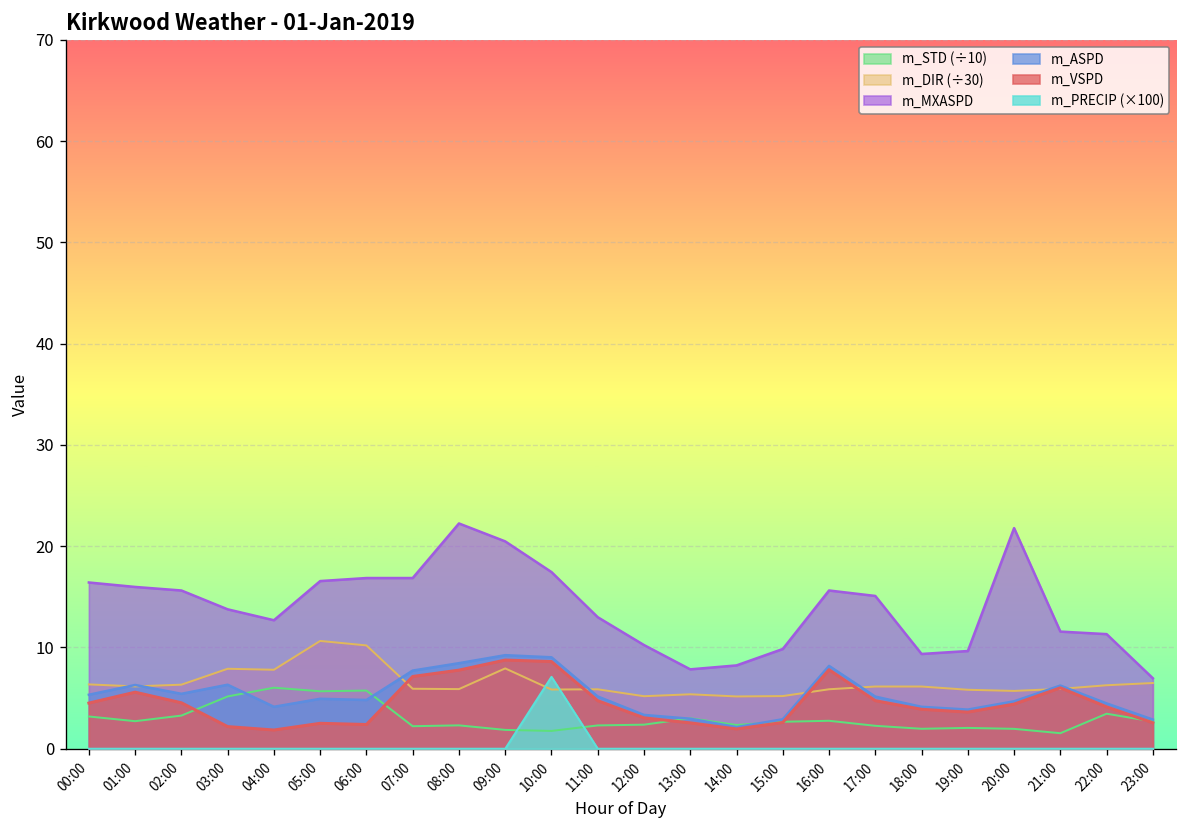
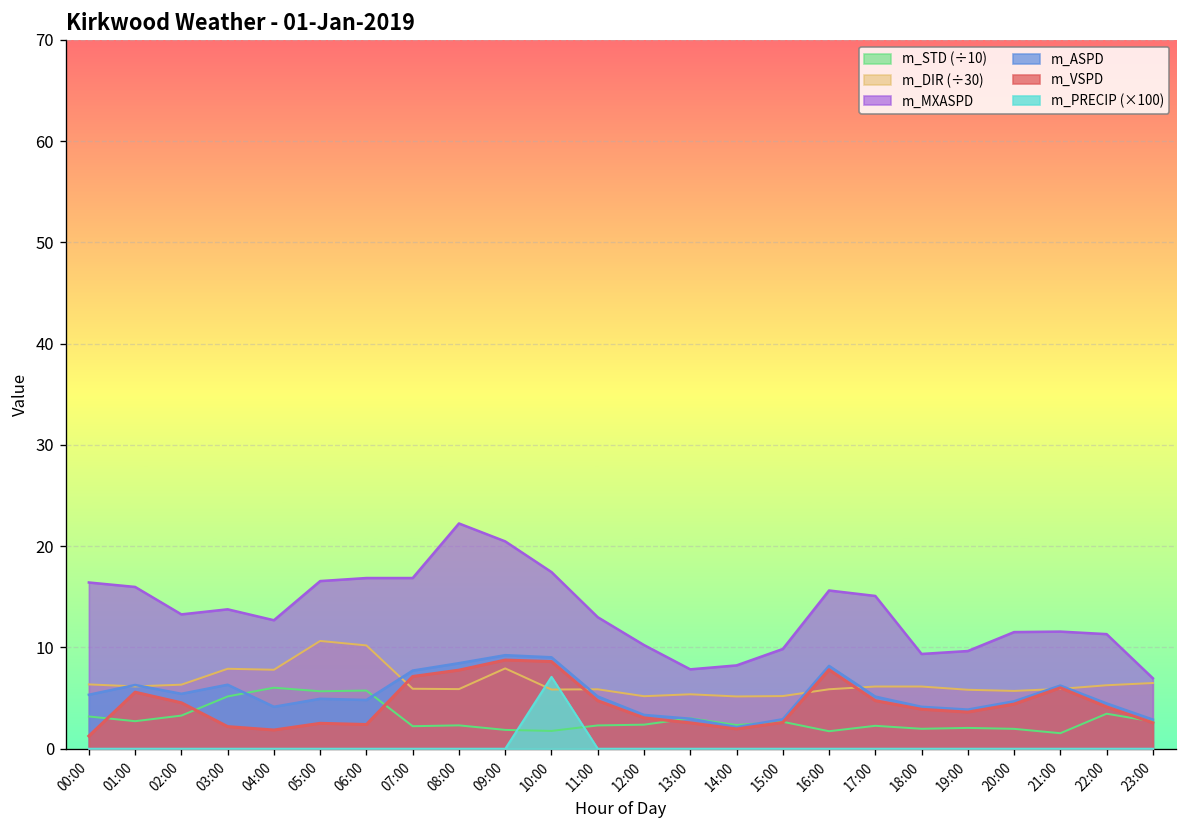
m_VSPD, 00:00: 5 -> 1
m_MXASPD, 02:00: 16 -> 13
m_STD (÷10), 16:00: 3 -> 2
m_MXASPD, 20:00: 22 -> 12
